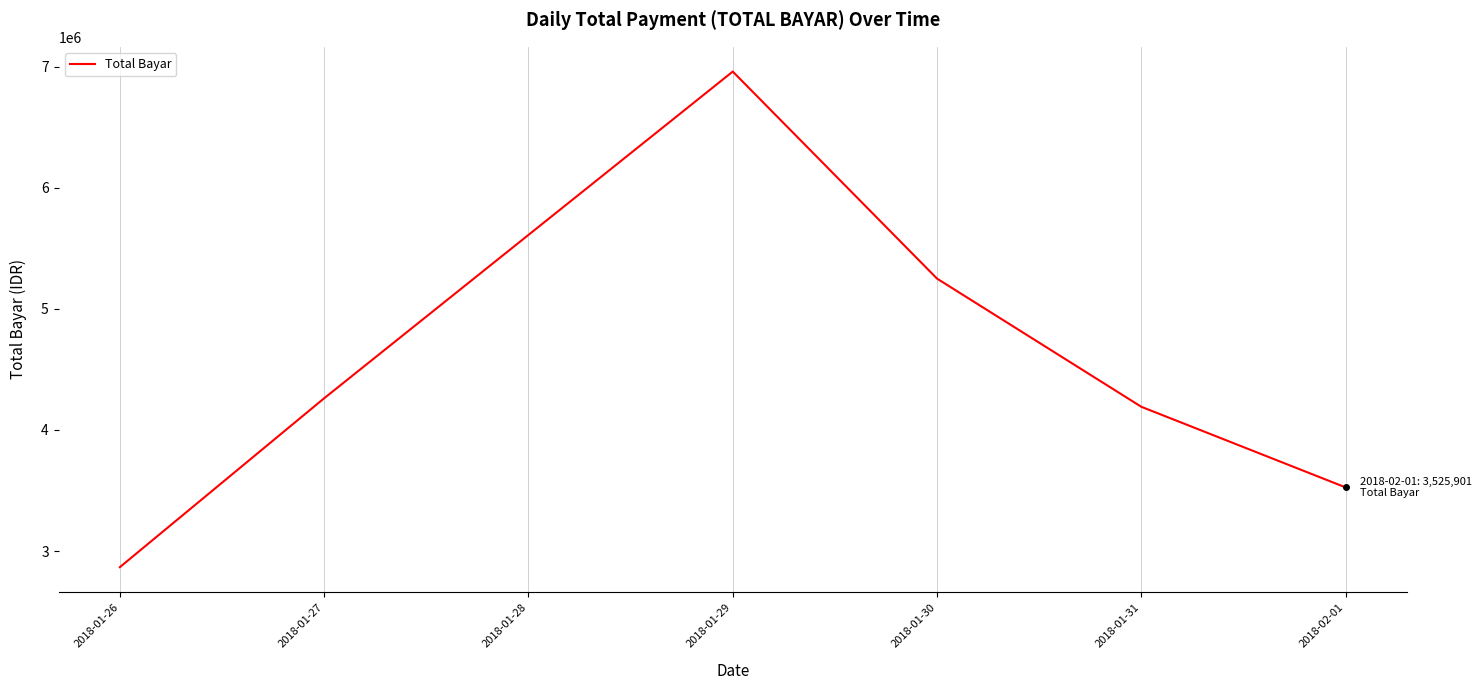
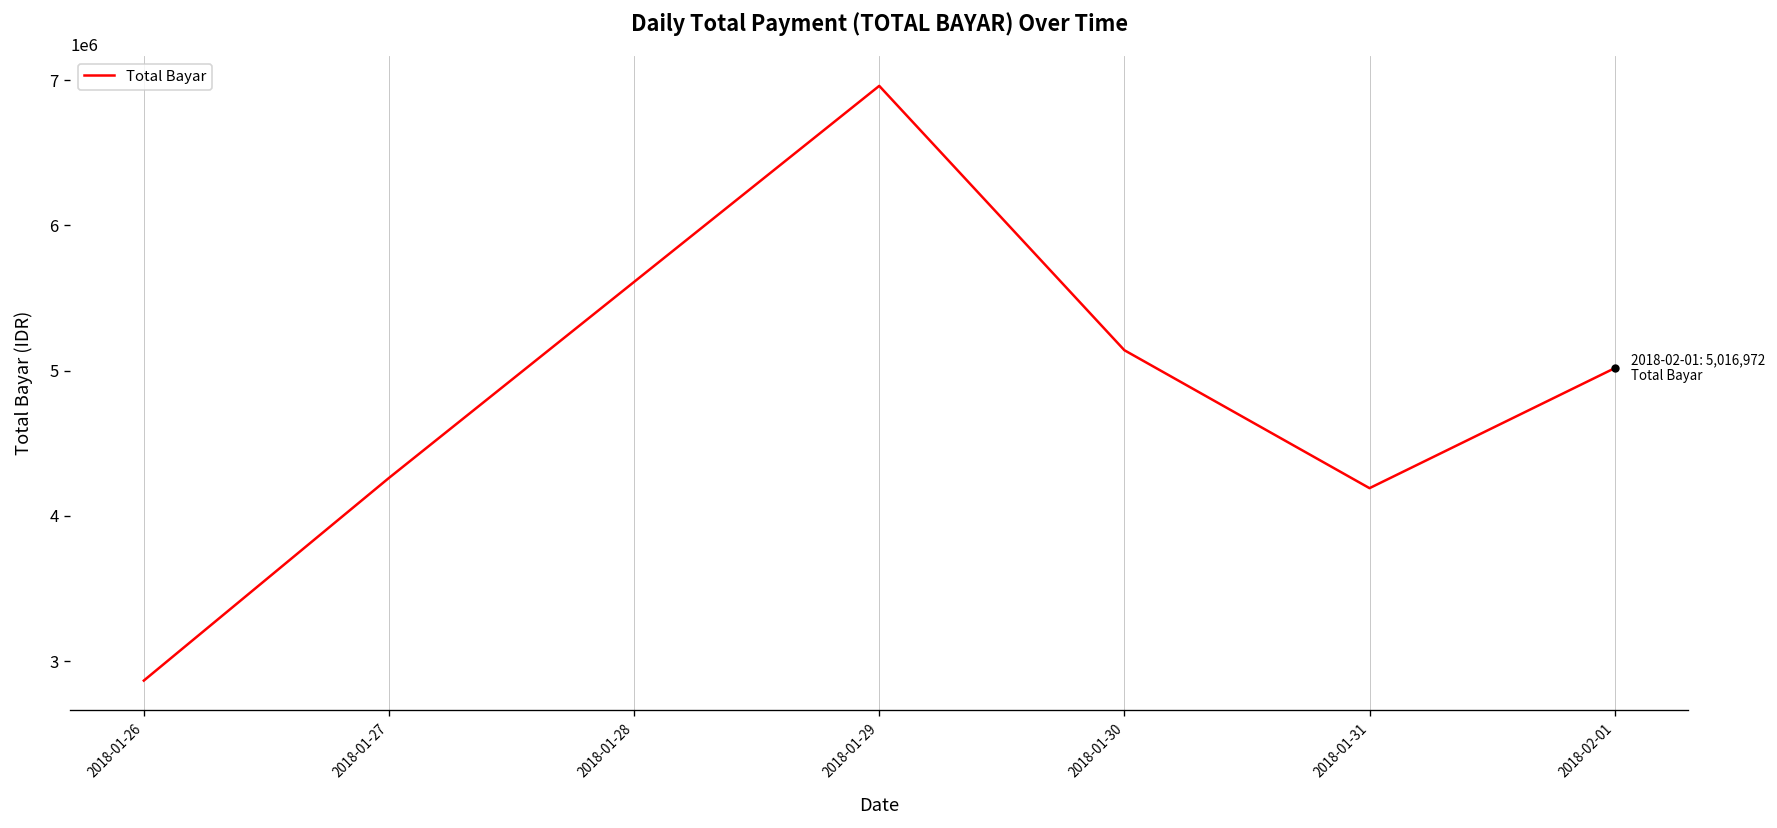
Total Bayar, 2018-01-30: 5250000 -> 5140000
Total Bayar, 2018-02-01: 3,525,901 -> 5,016,972
